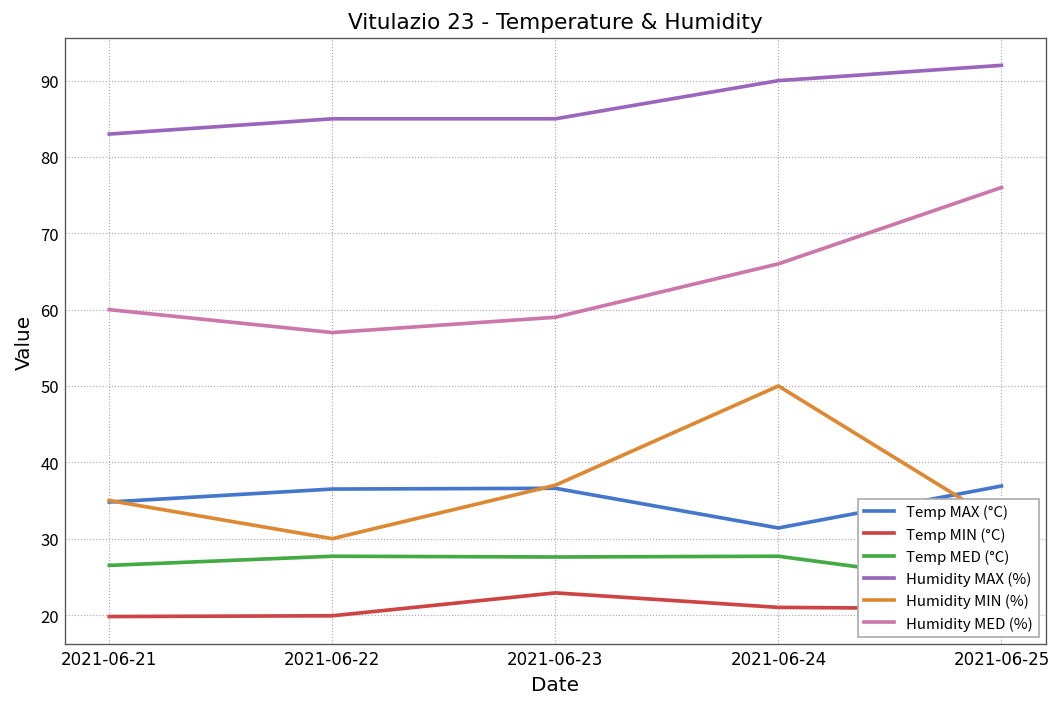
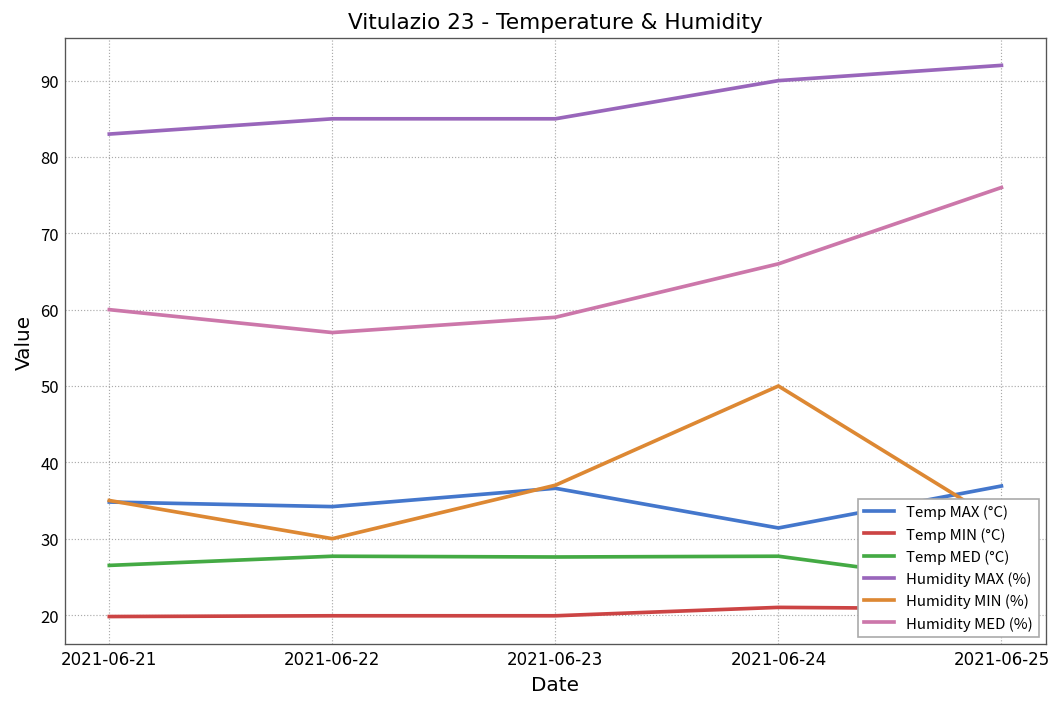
Temp MAX (°C), 2021-06-22: 37 -> 34
Temp MIN (°C), 2021-06-23: 23 -> 20
